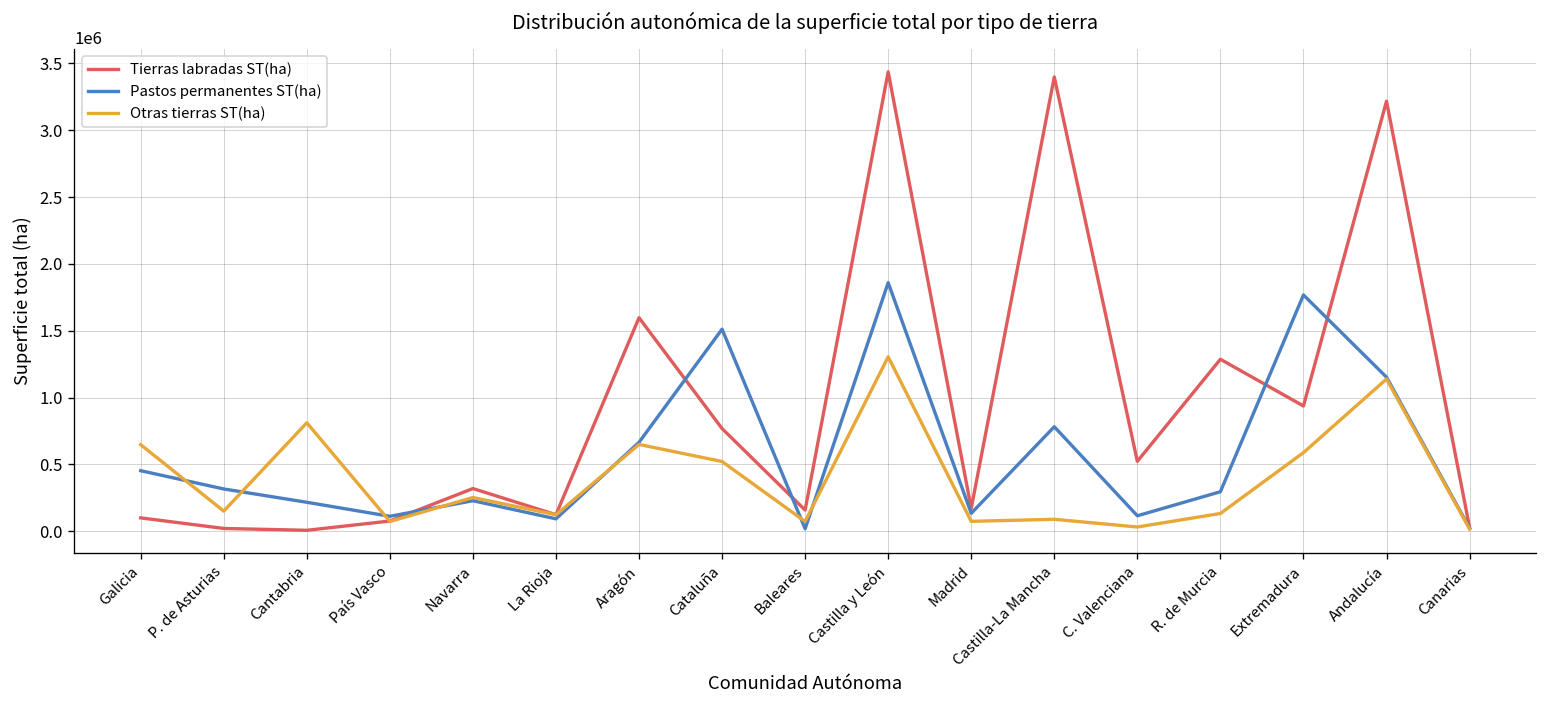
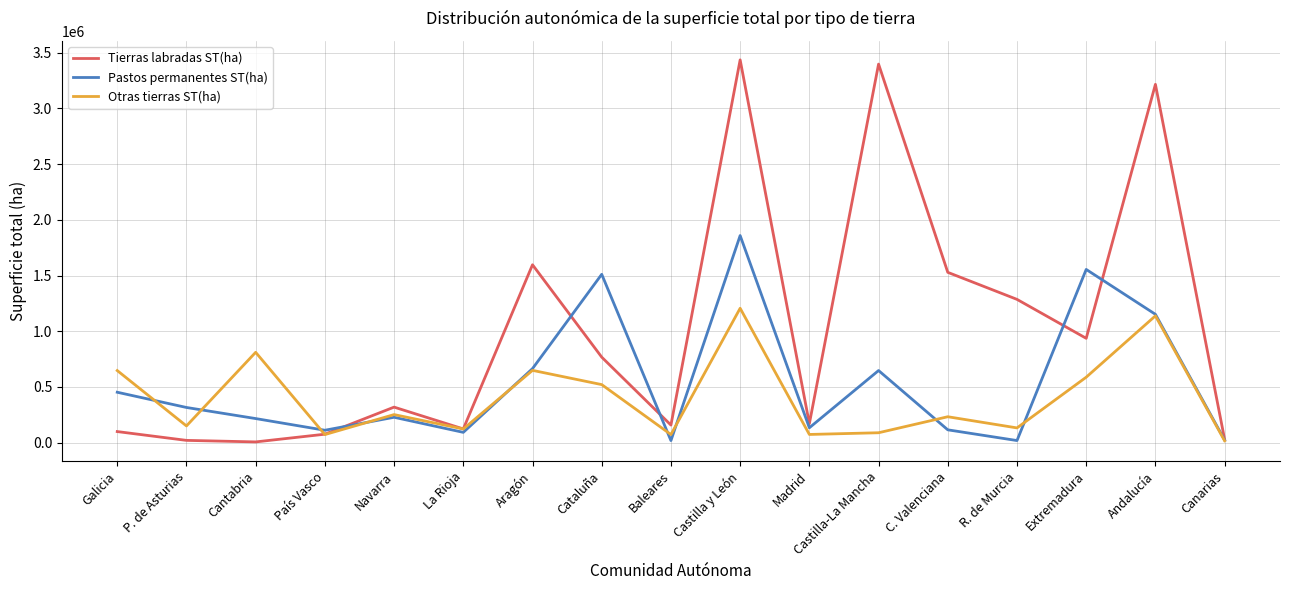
Otras tierras ST(ha), Castilla y León: 1300000 -> 1210000
Pastos permanentes ST(ha), Castilla-La Mancha: 780000 -> 650000
Tierras labradas ST(ha), C. Valenciana: 520000 -> 1530000
Otras tierras ST(ha), C. Valenciana: 30000 -> 230000
Pastos permanentes ST(ha), R. de Murcia: 300000 -> 20000
Pastos permanentes ST(ha), Extremadura: 1770000 -> 1560000
